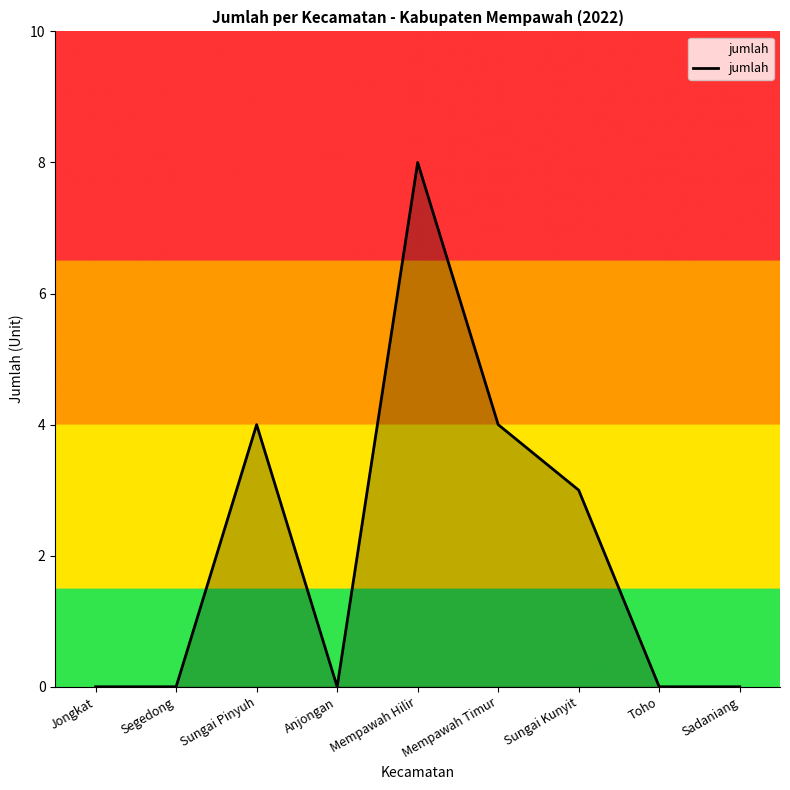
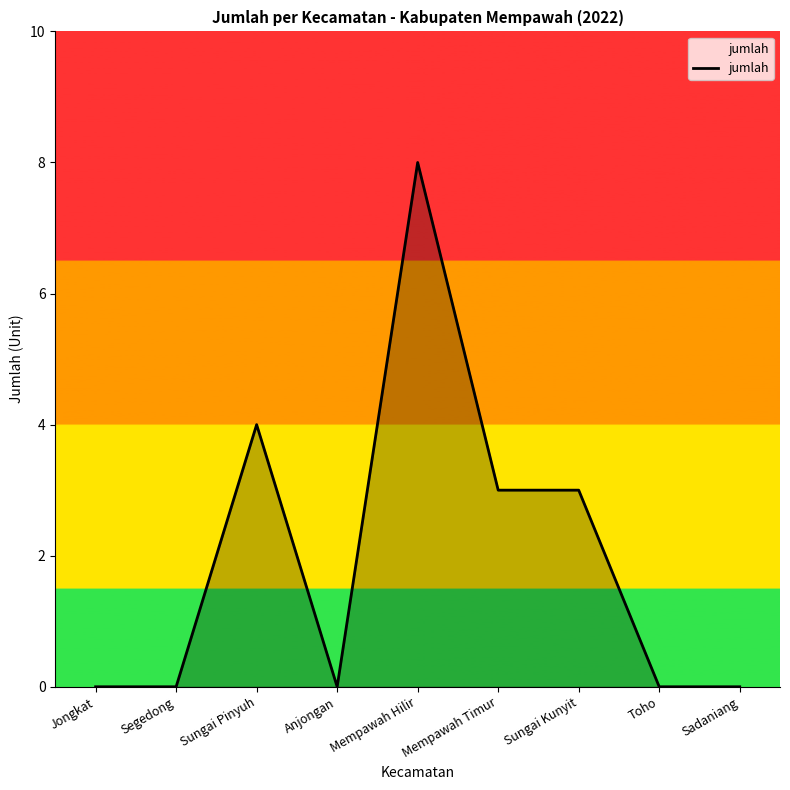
Mempawah Timur: 4 -> 3
